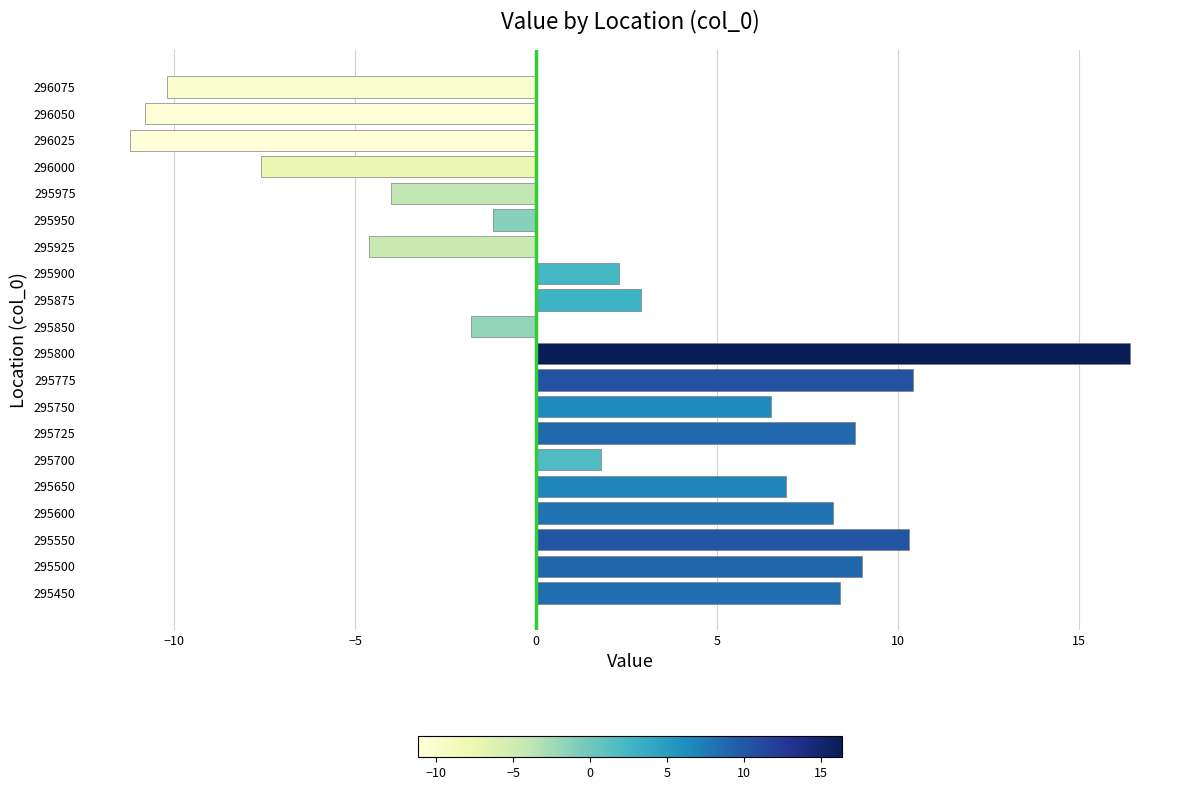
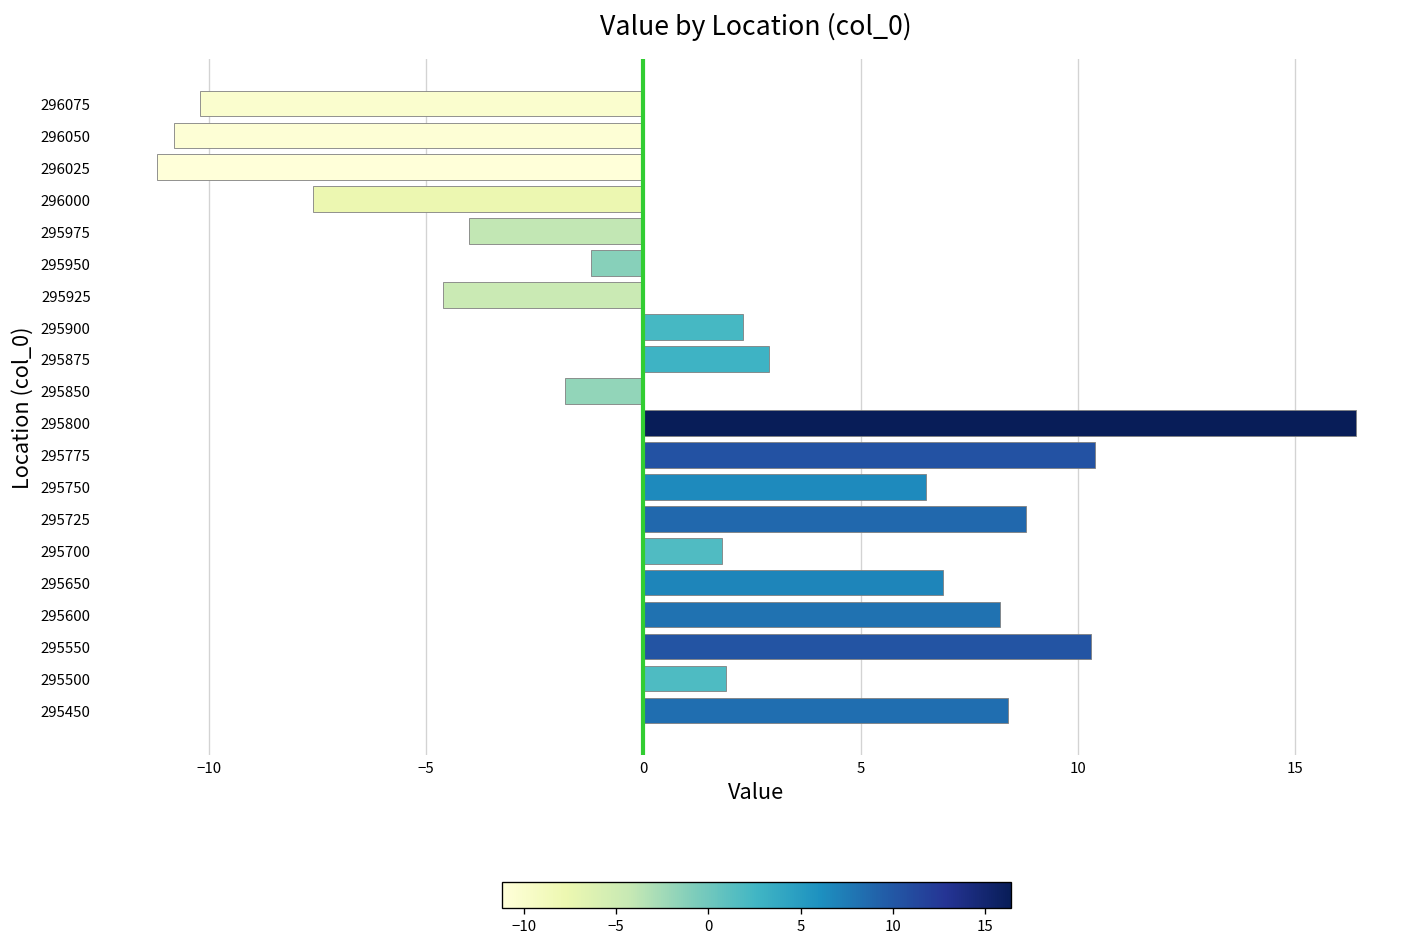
295500: 9.0 -> 1.9
